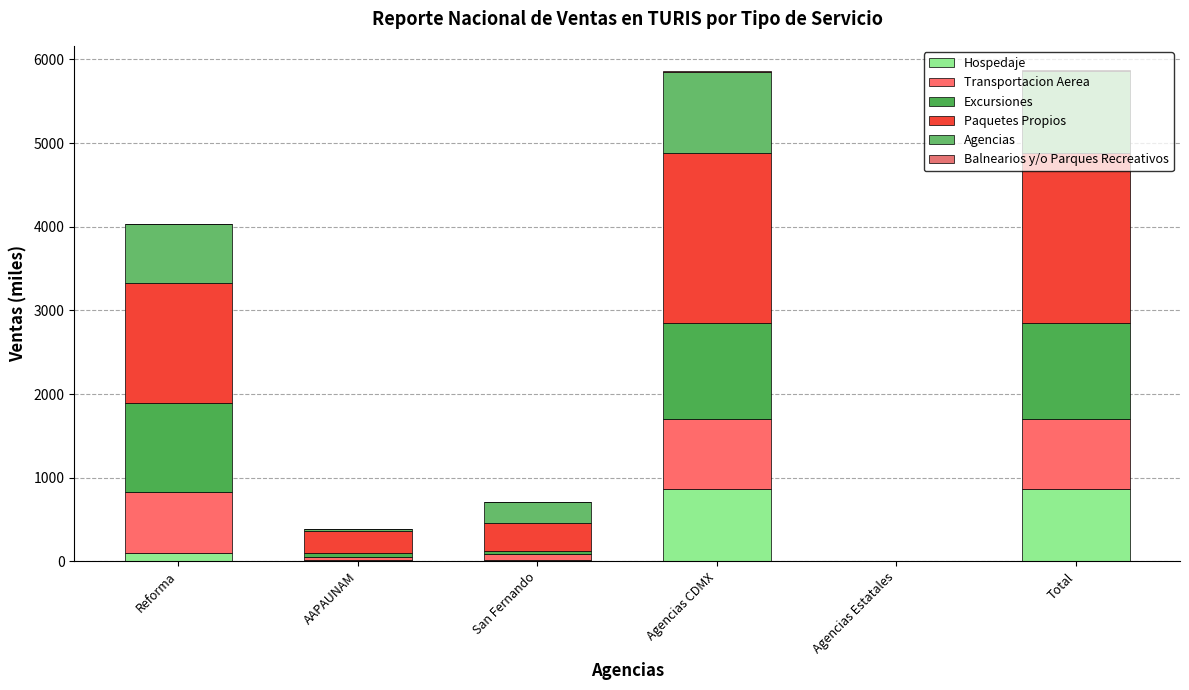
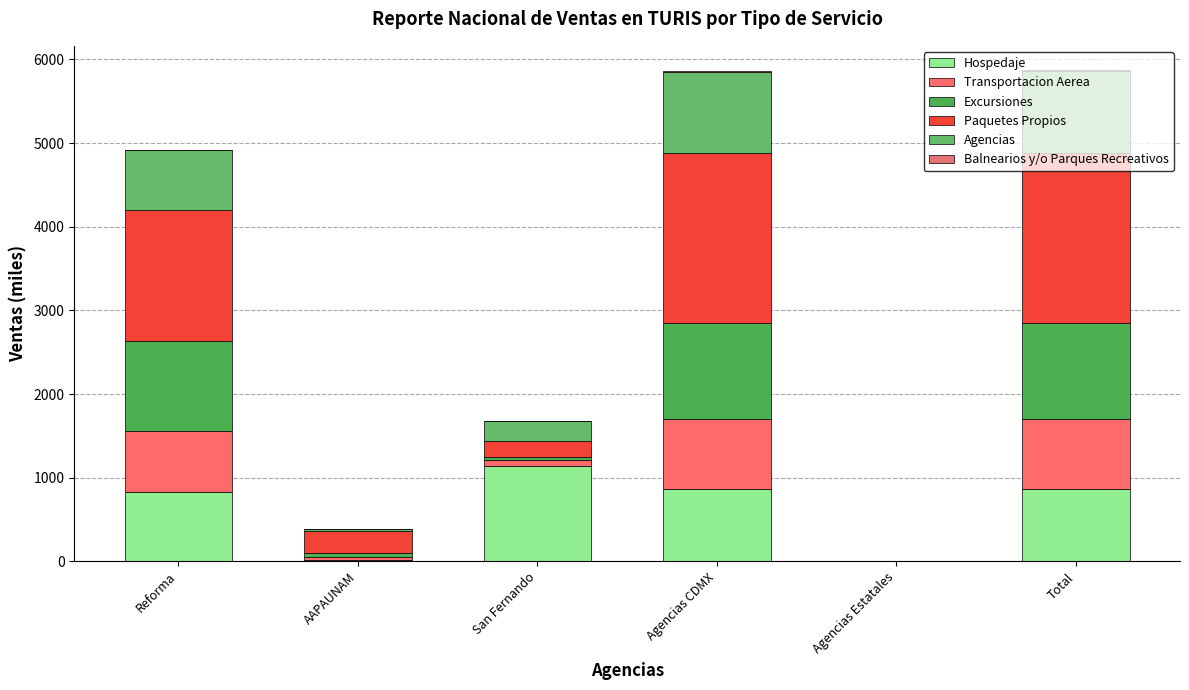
Hospedaje, Reforma: 100 -> 800
Paquetes Propios, Reforma: 1400 -> 1600
Hospedaje, San Fernando: 0 -> 1100
Paquetes Propios, San Fernando: 300 -> 200
